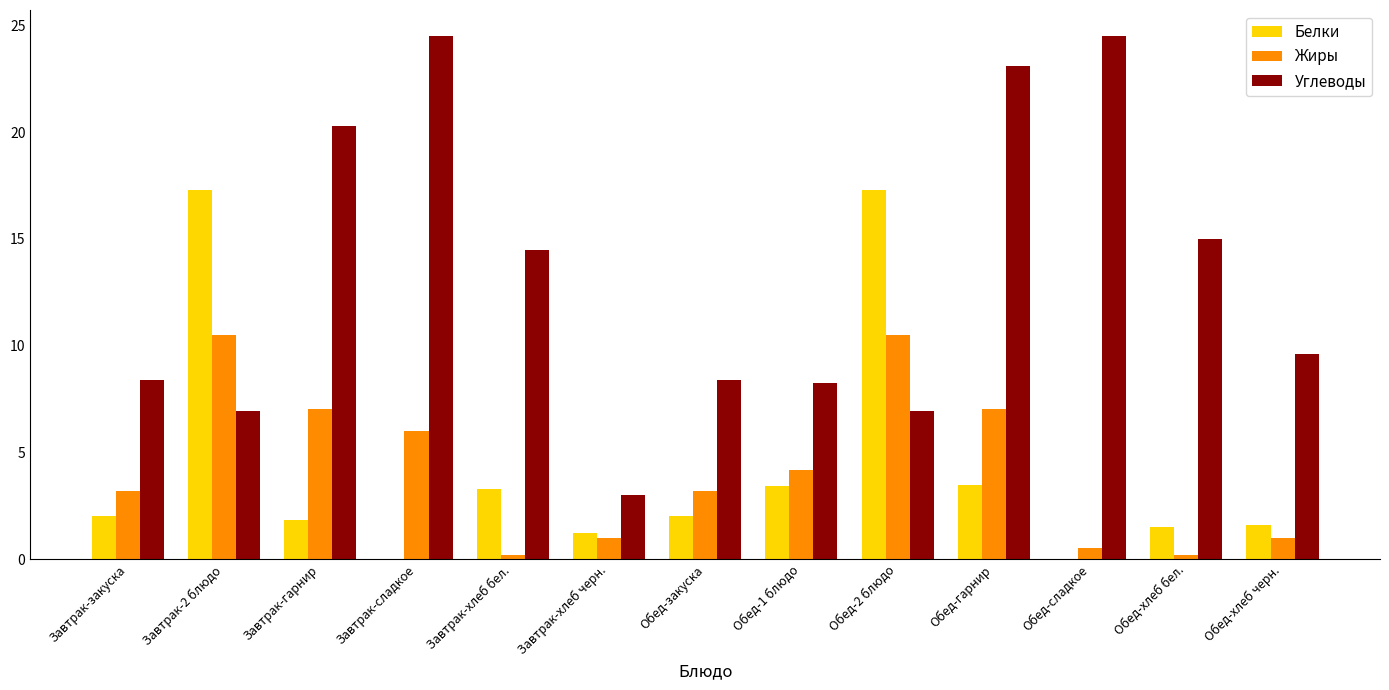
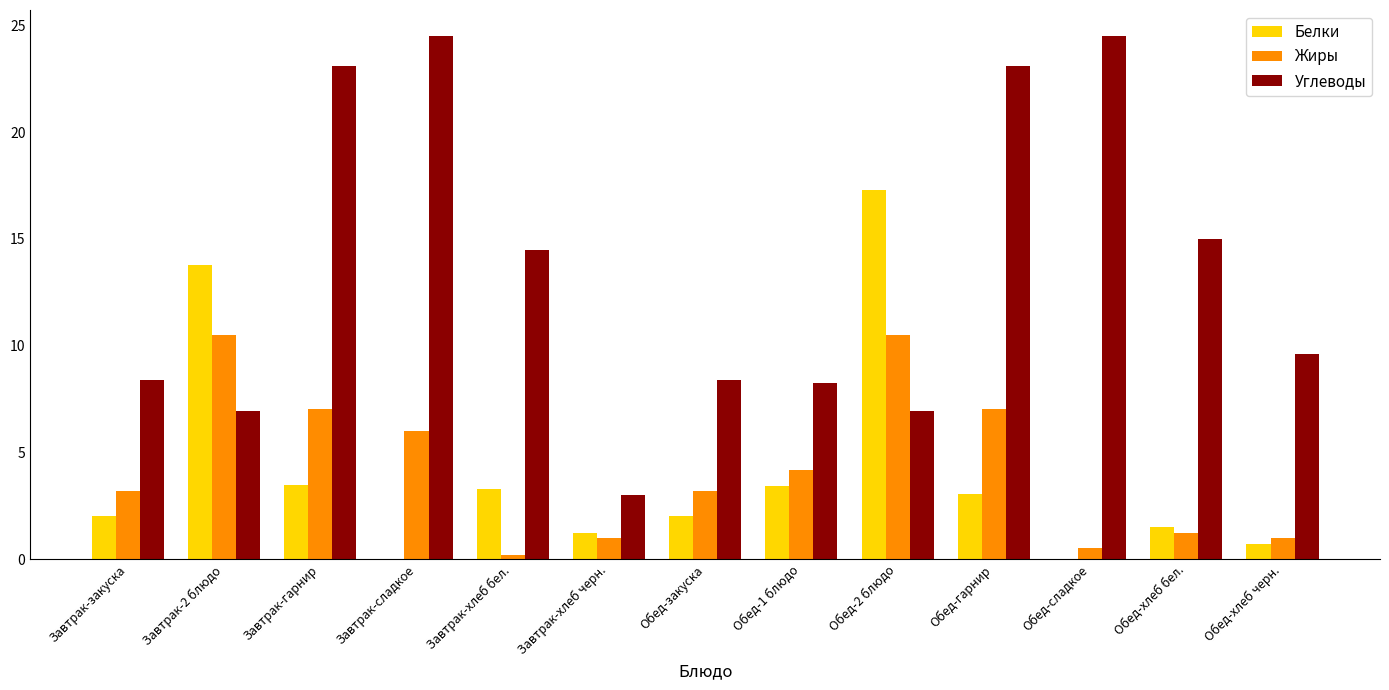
Белки, Завтрак-2 блюдо: 17.3 -> 13.8
Белки, Завтрак-гарнир: 1.8 -> 3.5
Углеводы, Завтрак-гарнир: 20.3 -> 23.1
Белки, Обед-гарнир: 3.5 -> 3.1
Жиры, Обед-хлеб бел.: 0.2 -> 1.2
Белки, Обед-хлеб черн.: 1.6 -> 0.7
